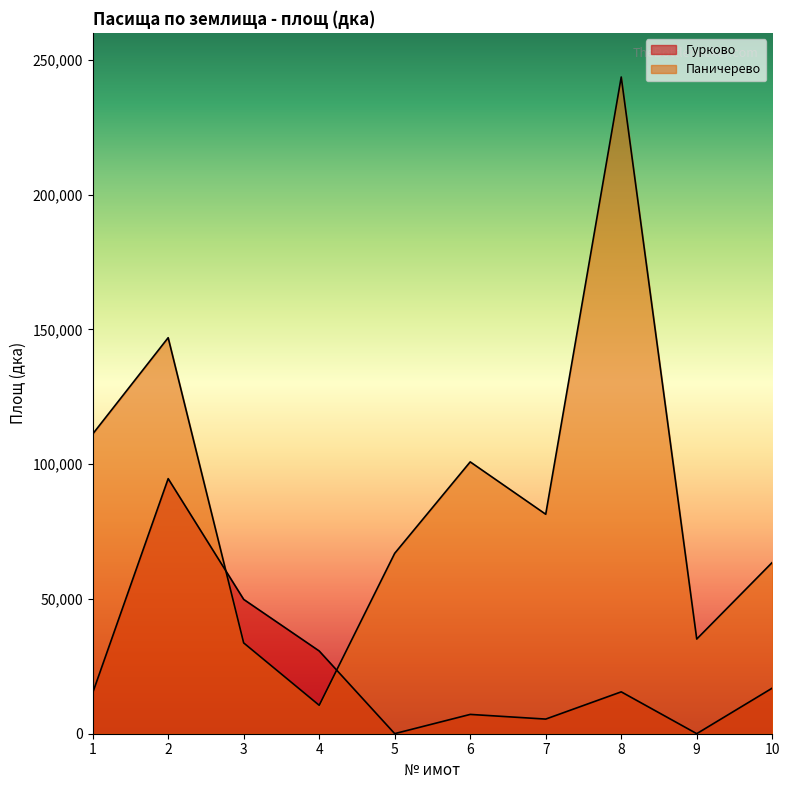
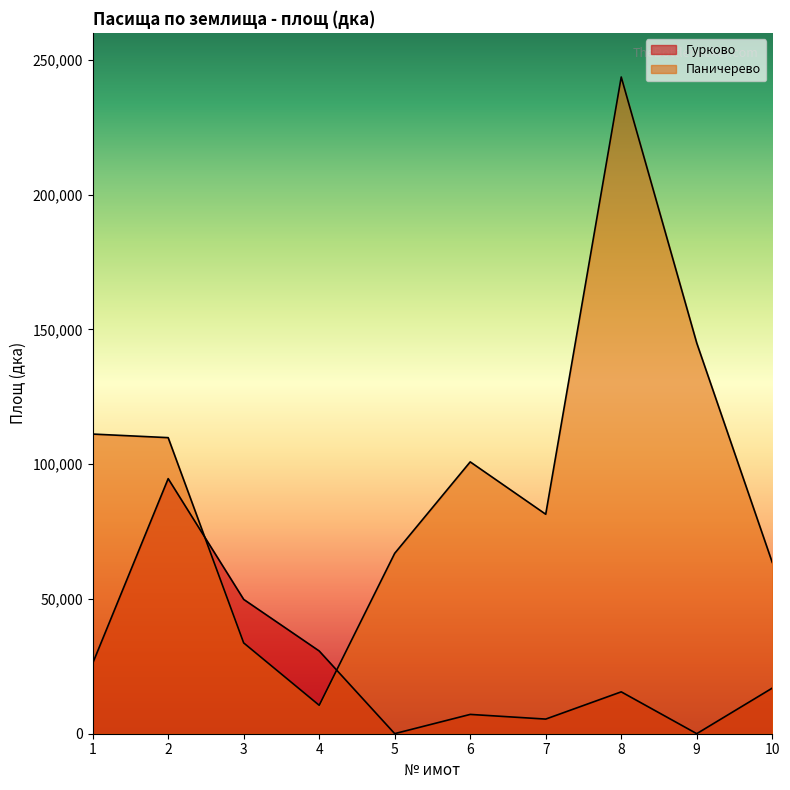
Гурково, 1: 15,000 -> 26,000
Паничерево, 2: 147,000 -> 110,000
Паничерево, 9: 35,000 -> 145,000
